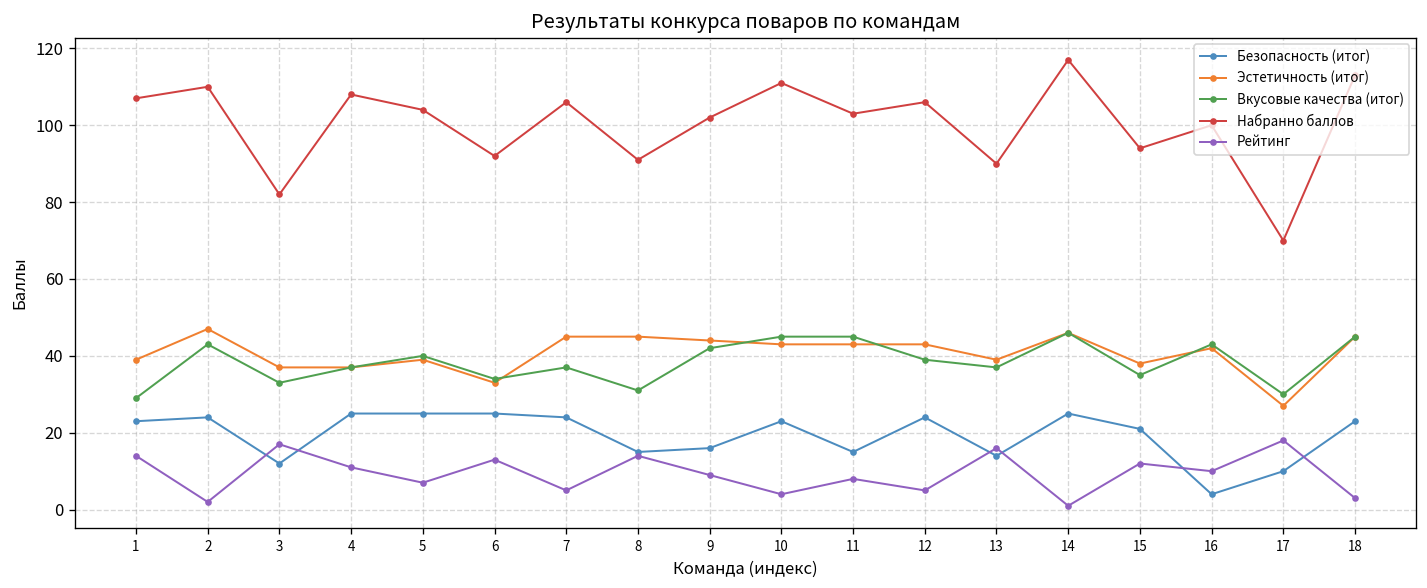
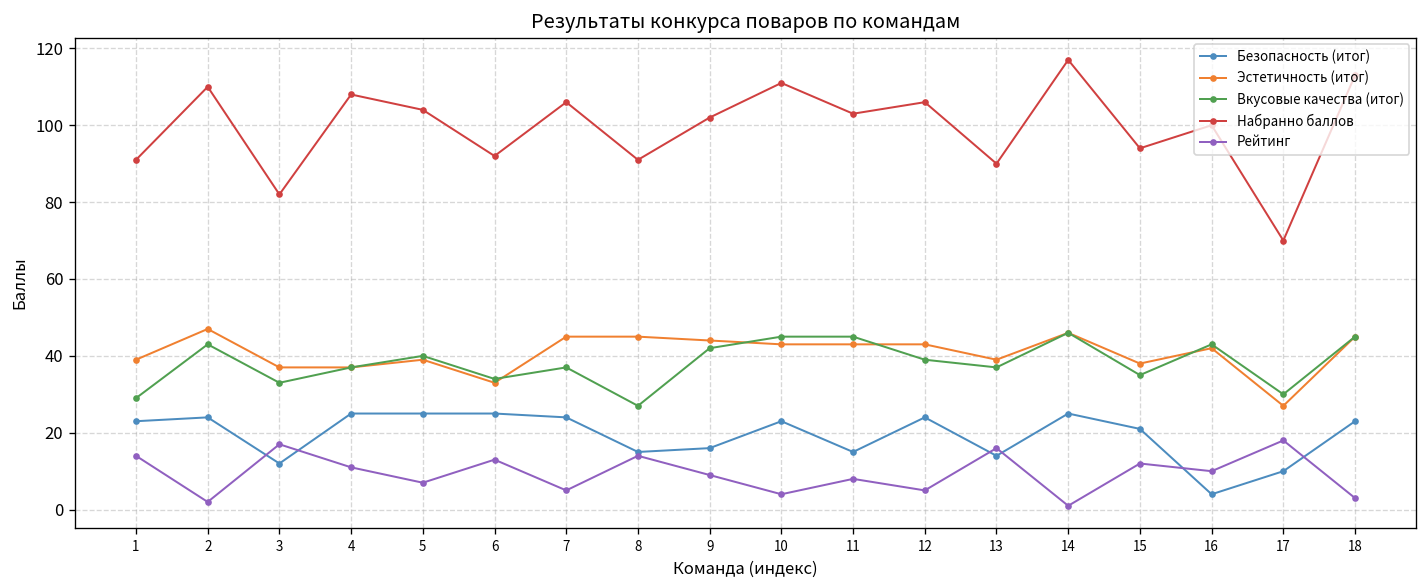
Набранно баллов, 1: 107 -> 91
Вкусовые качества (итог), 8: 31 -> 27
